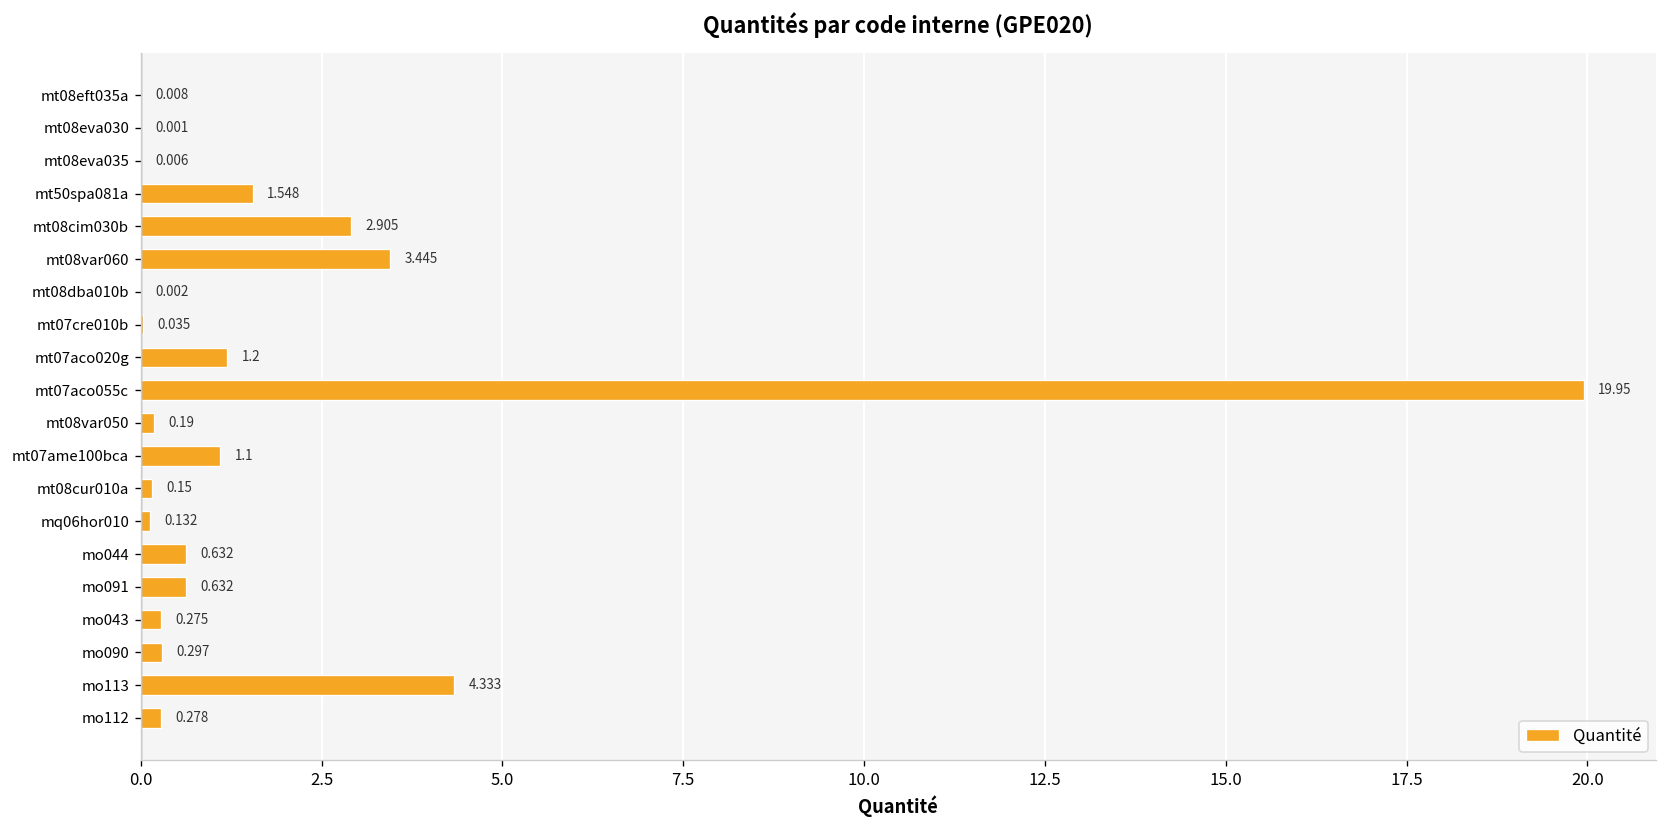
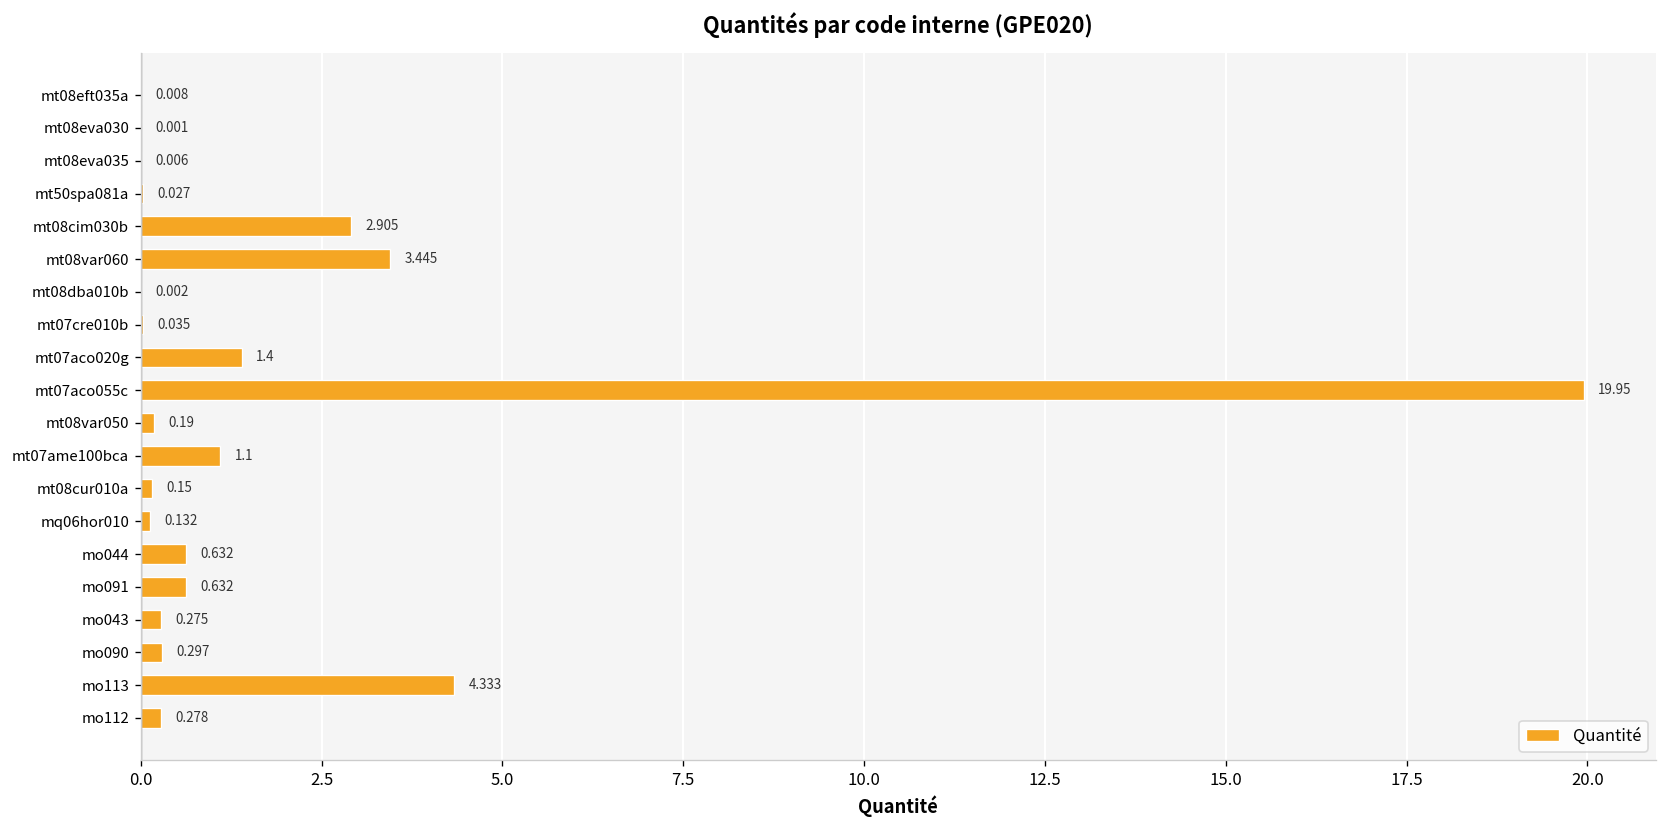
mt50spa081a: 1.548 -> 0.027
mt07aco020g: 1.2 -> 1.4
